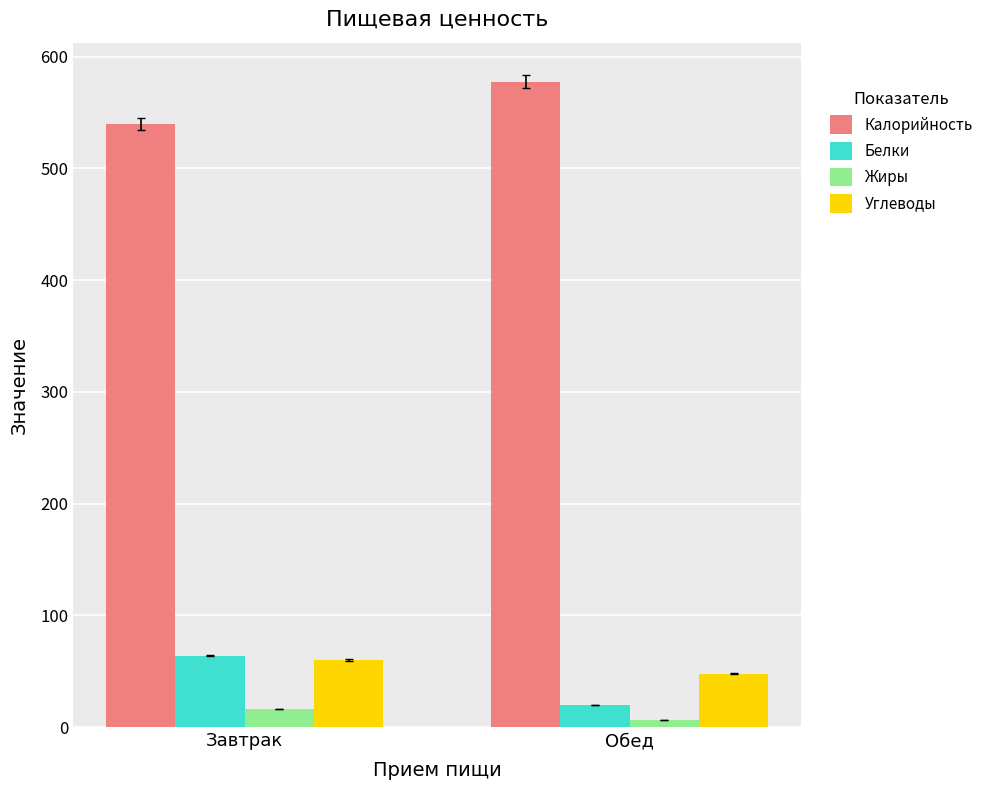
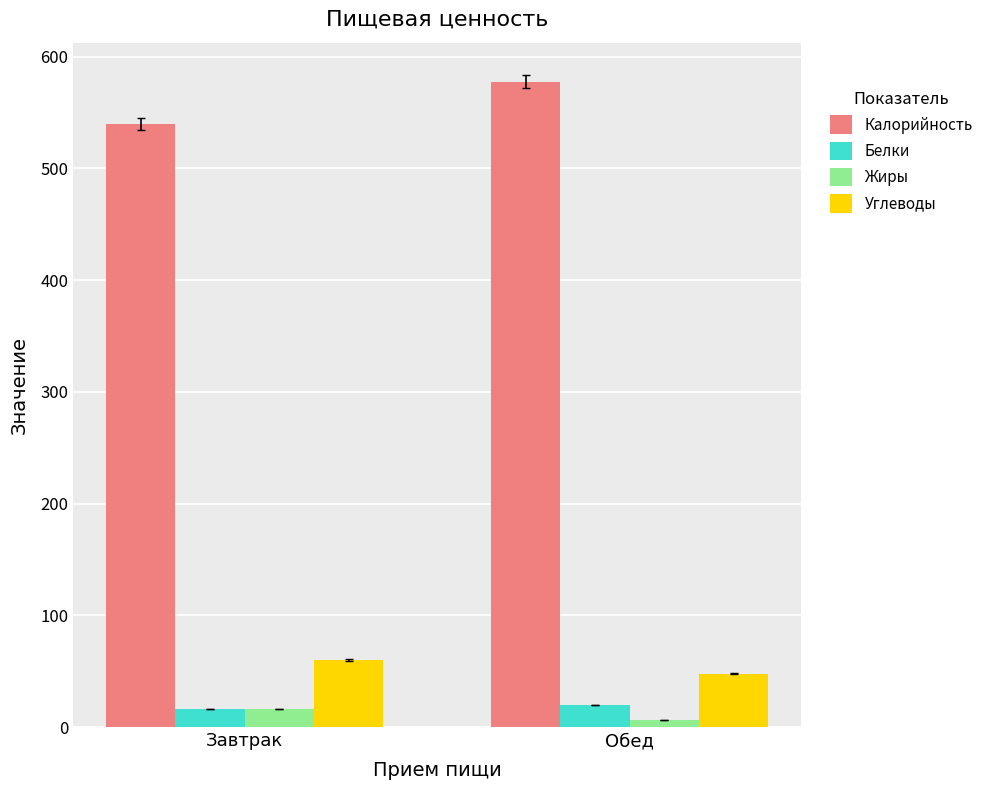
Белки, Завтрак: 64 -> 16
